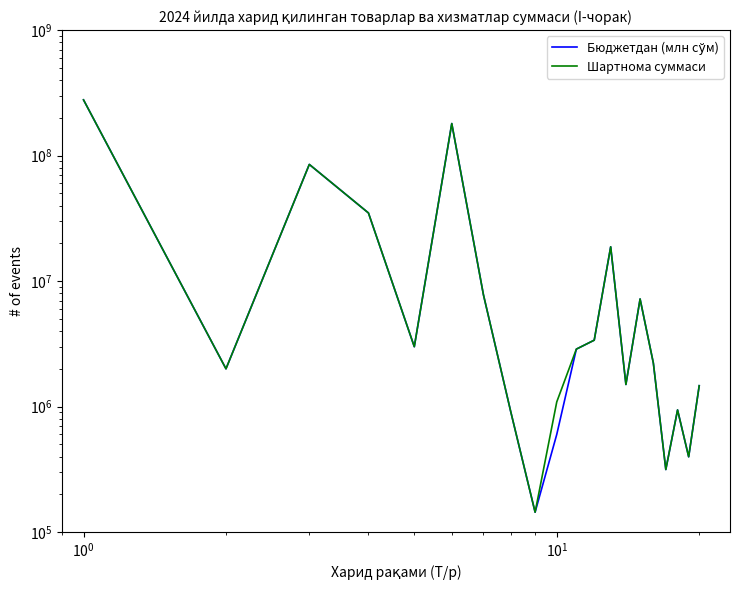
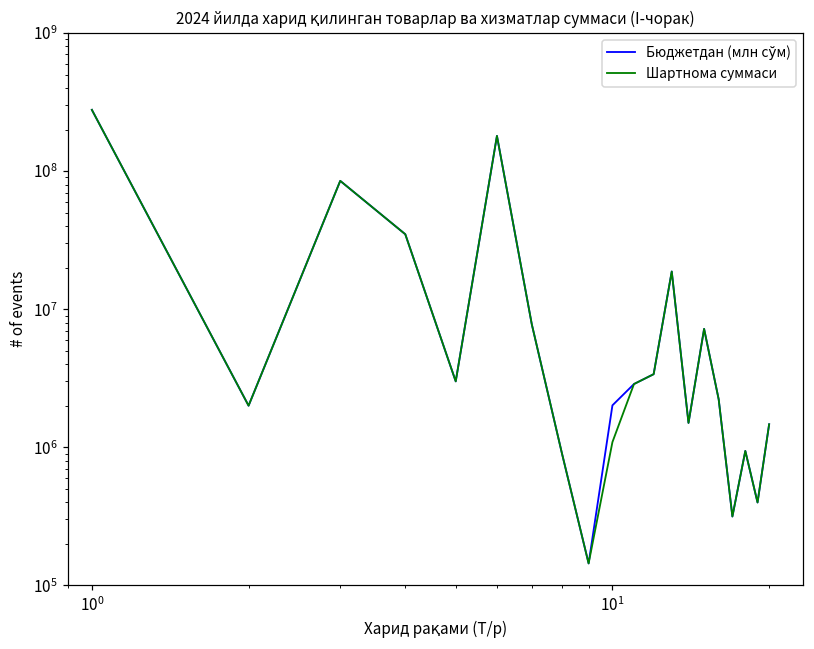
Бюджетдан (млн сўм), 10^1: 600000 -> 2000000
